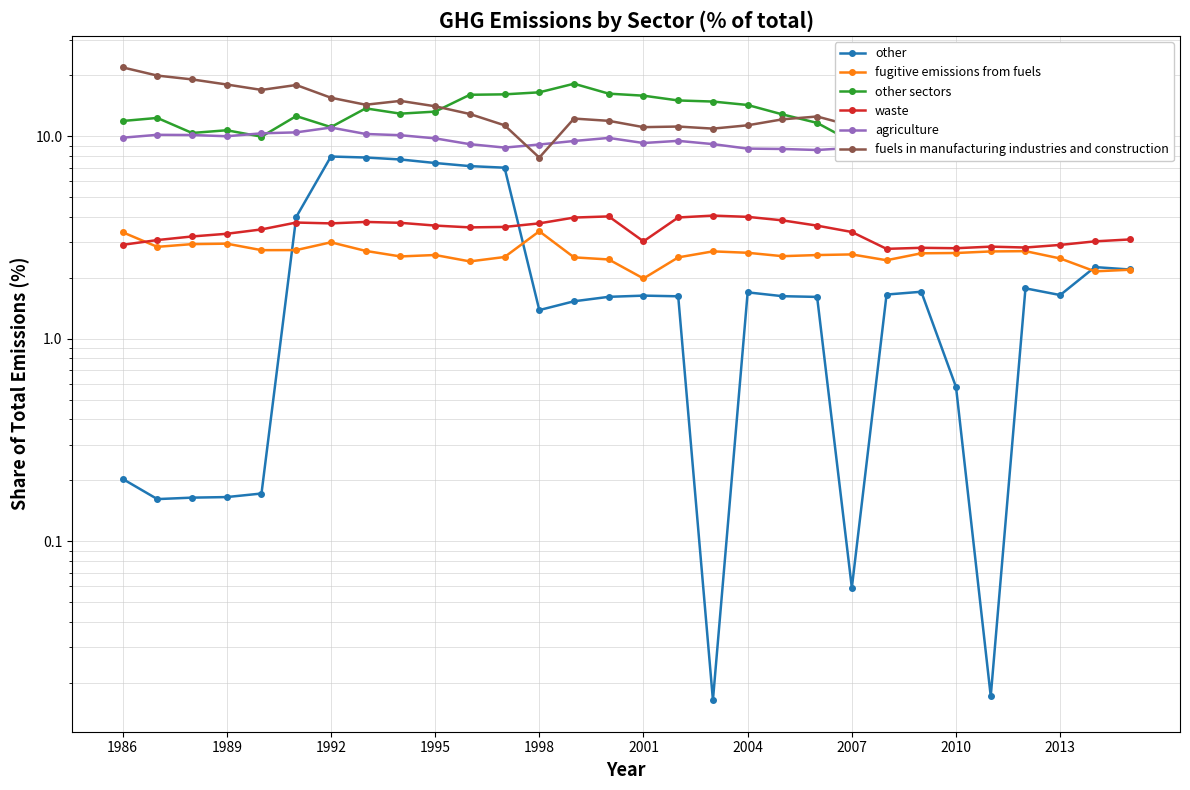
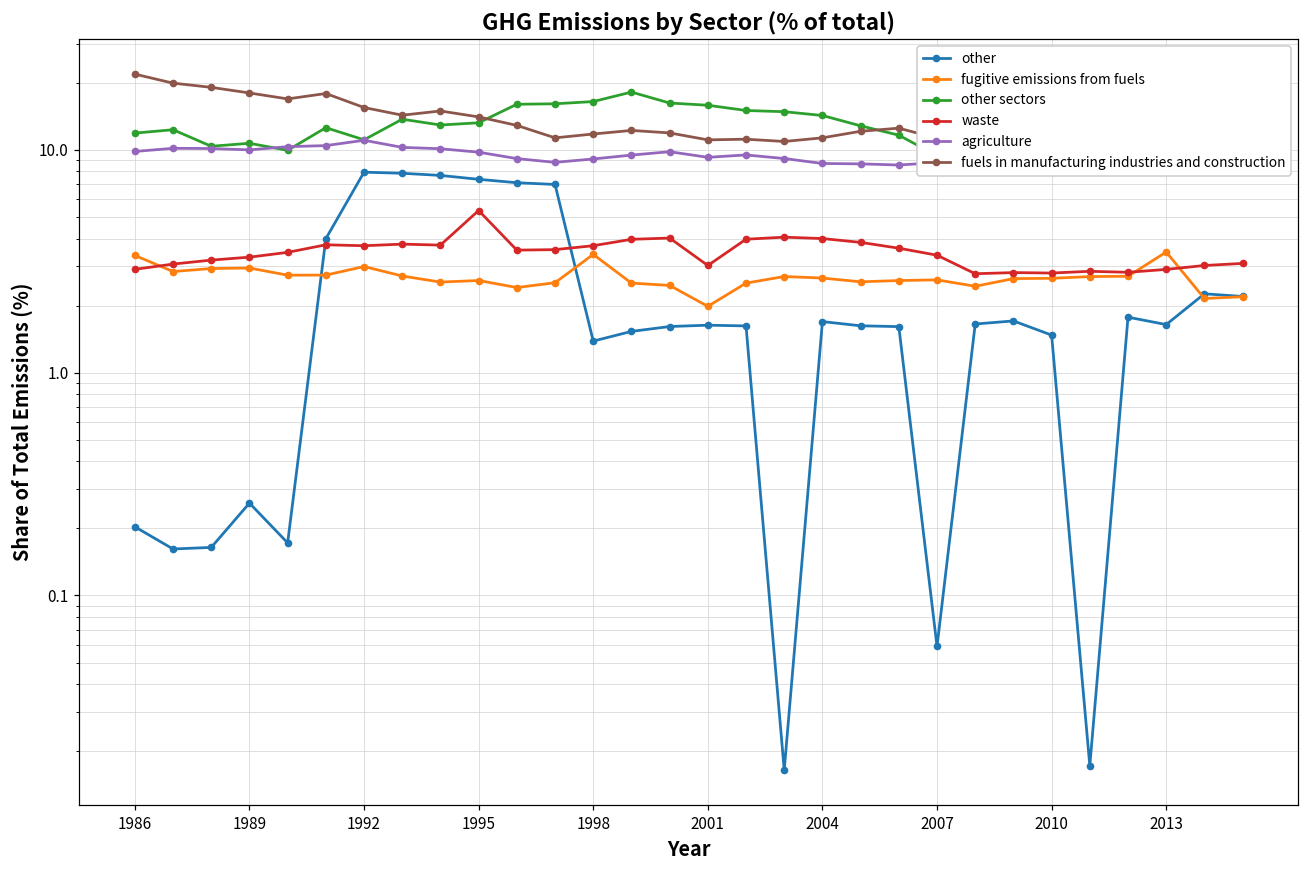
other, 1989: 0.17 -> 0.26
waste, 1995: 3.6 -> 5.3
fuels in manufacturing industries and construction, 1998: 7.8 -> 12
other, 2010: 0.58 -> 1.5
fugitive emissions from fuels, 2013: 2.5 -> 3.5
